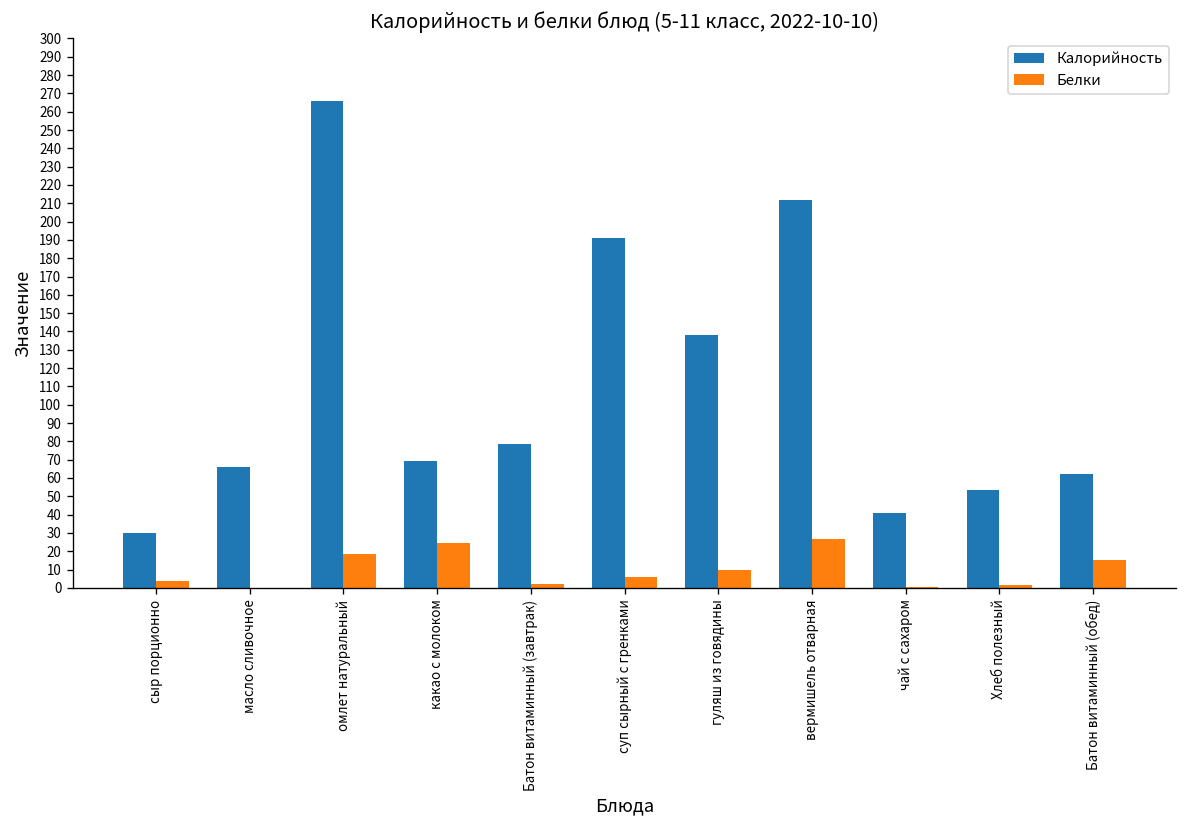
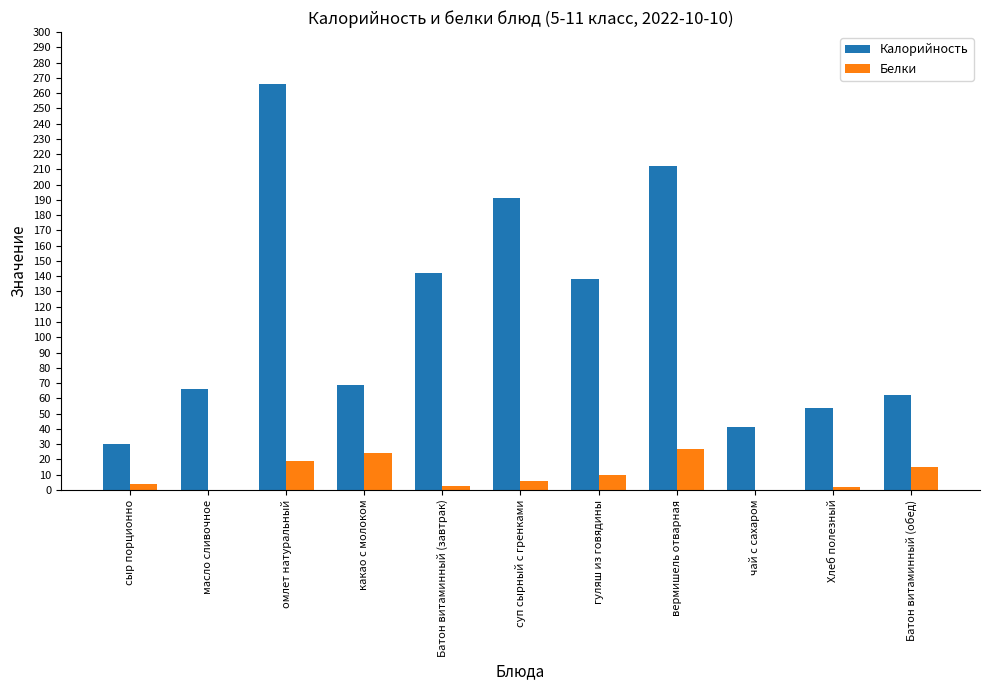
Калорийность, Батон витаминный (завтрак): 78 -> 142
